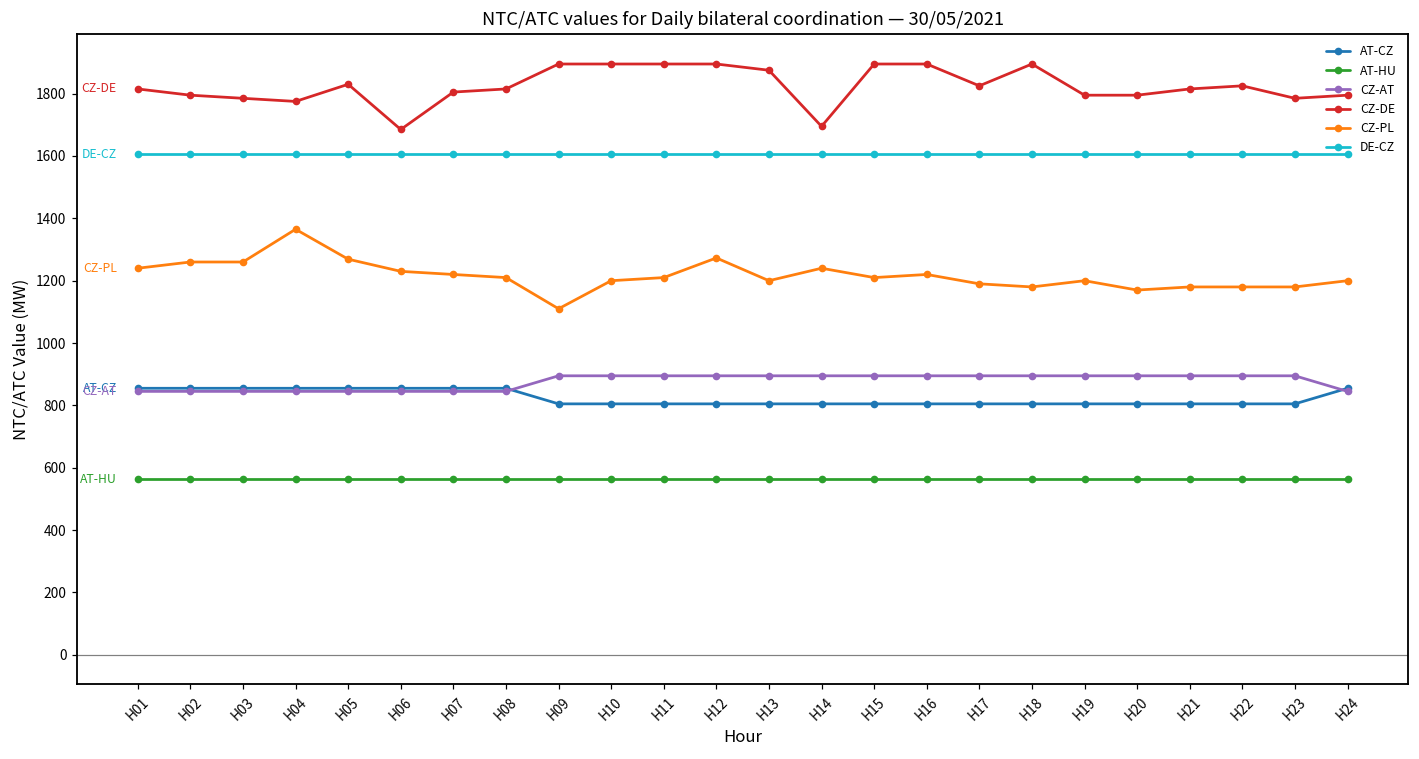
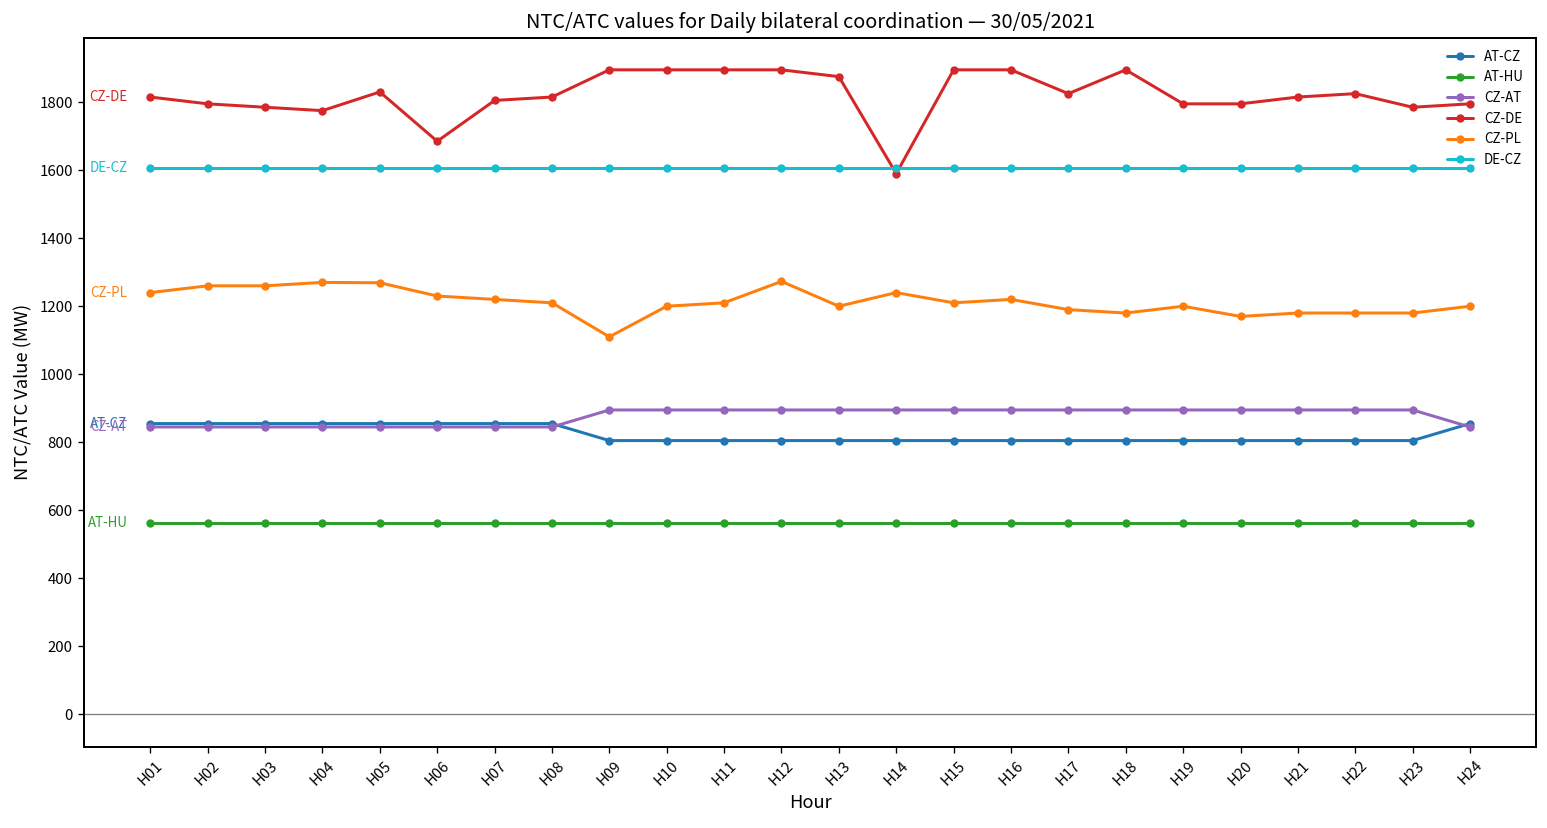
CZ-PL, H04: 1370 -> 1270
CZ-DE, H14: 1700 -> 1590
